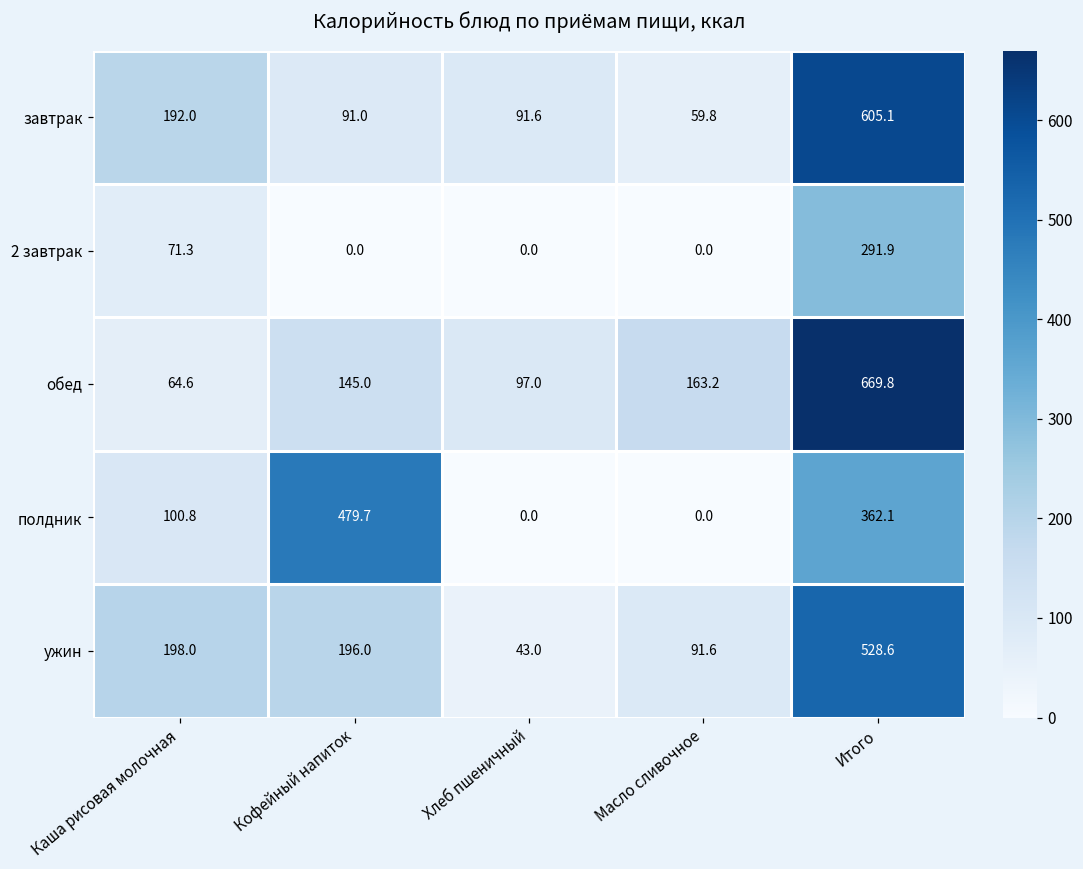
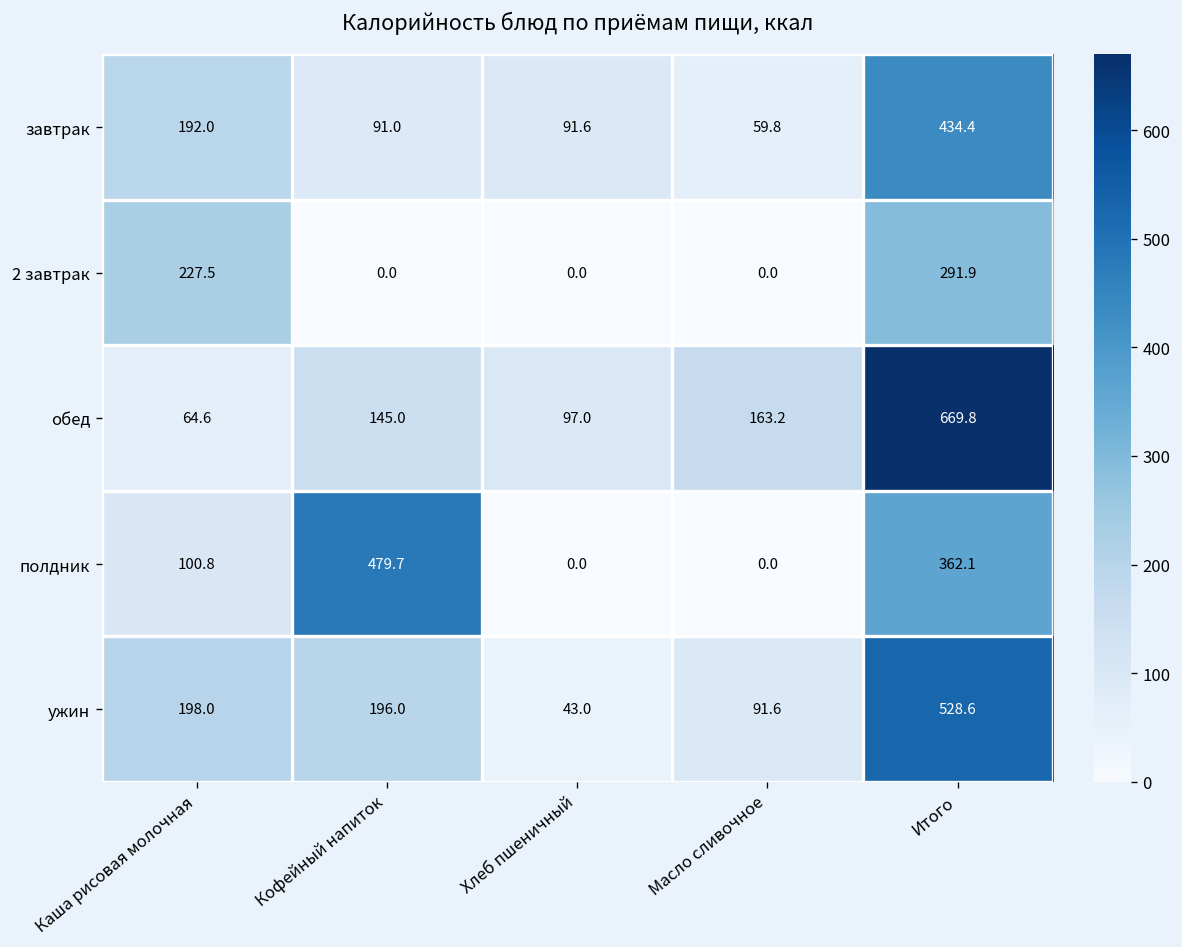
завтрак, Итого: 605.1 -> 434.4
2 завтрак, Каша рисовая молочная: 71.3 -> 227.5
